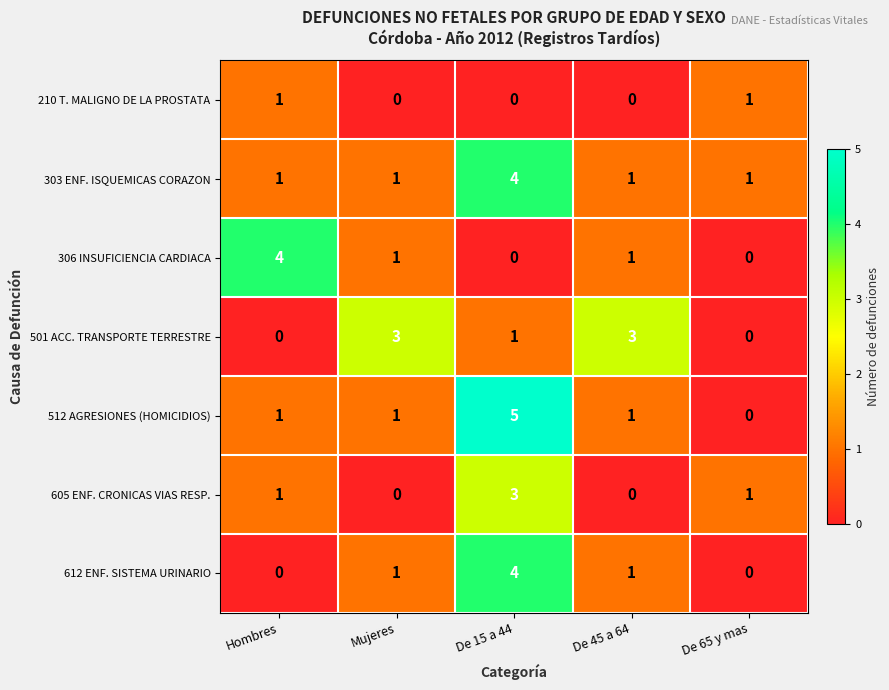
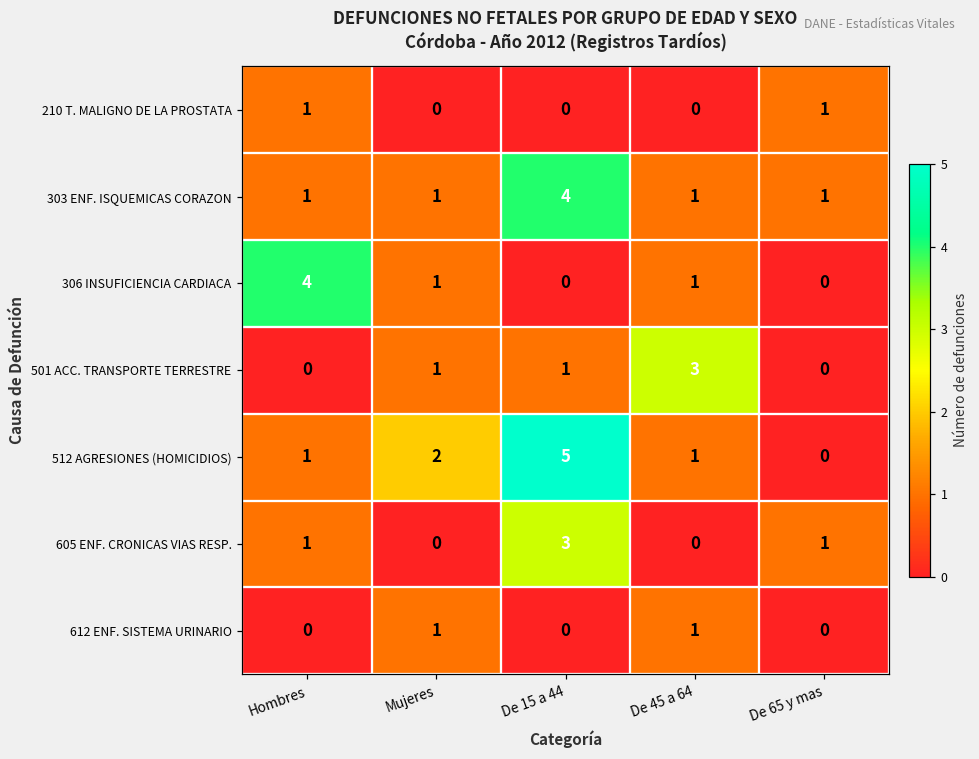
501 ACC. TRANSPORTE TERRESTRE, Mujeres: 3 -> 1
512 AGRESIONES (HOMICIDIOS), Mujeres: 1 -> 2
612 ENF. SISTEMA URINARIO, De 15 a 44: 4 -> 0
